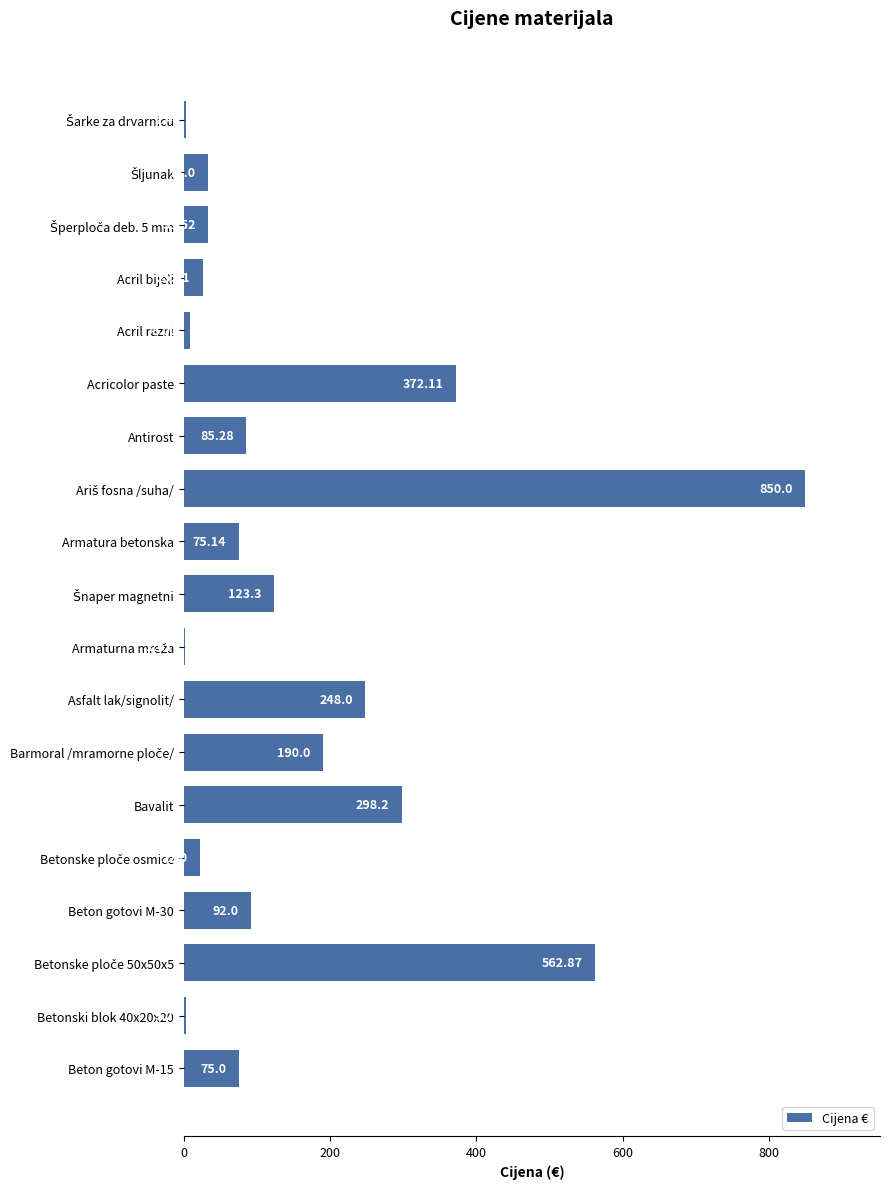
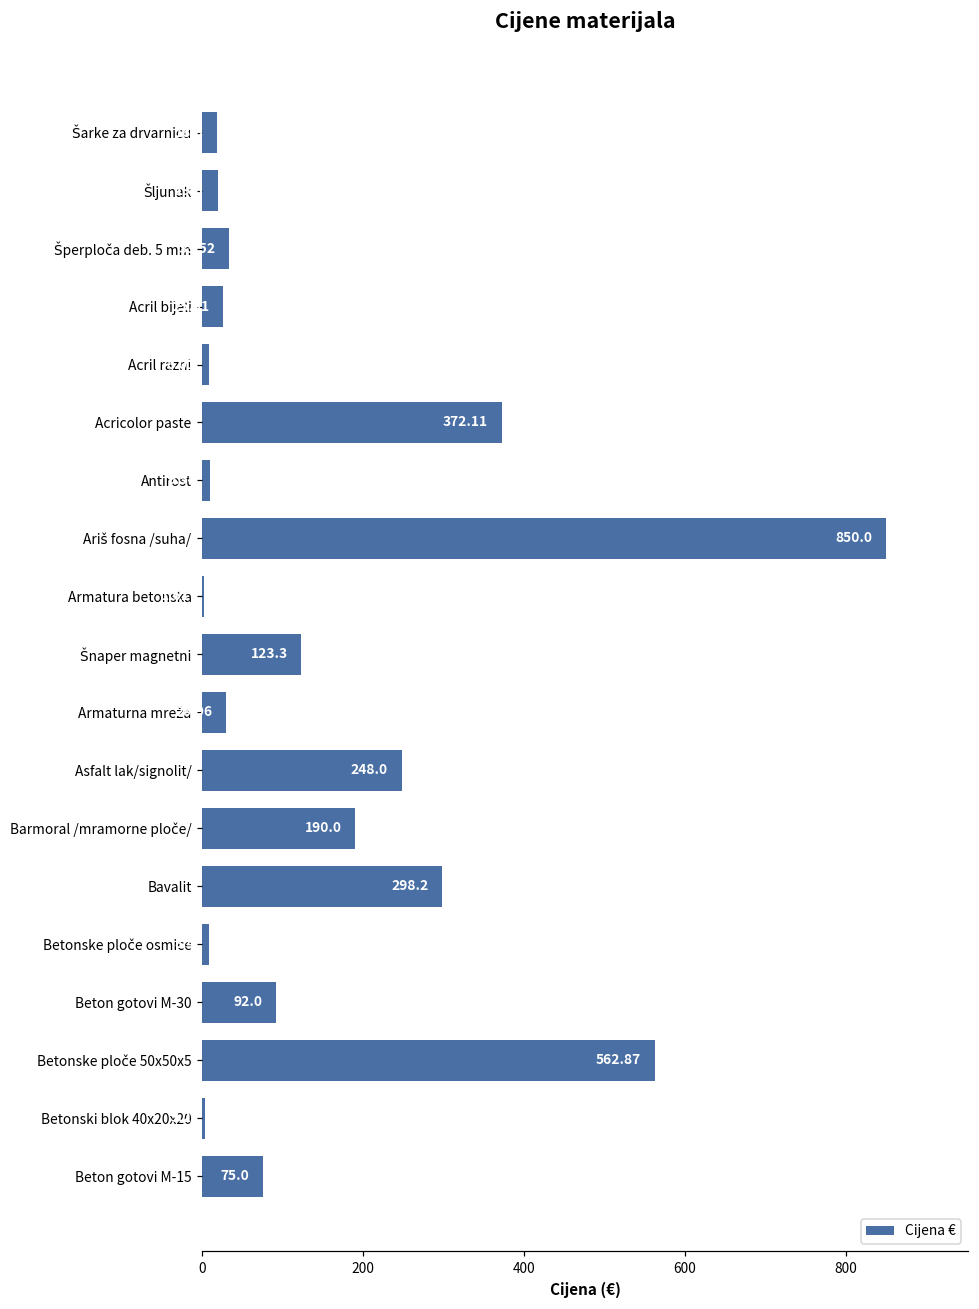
Šarke za drvarnicu: 0 -> 20
Šljunak: 30 -> 20
Antirost: 90 -> 10
Armatura betonska: 80 -> 0
Armaturna mreža: 0 -> 30
Betonske ploče osmice: 20 -> 10
